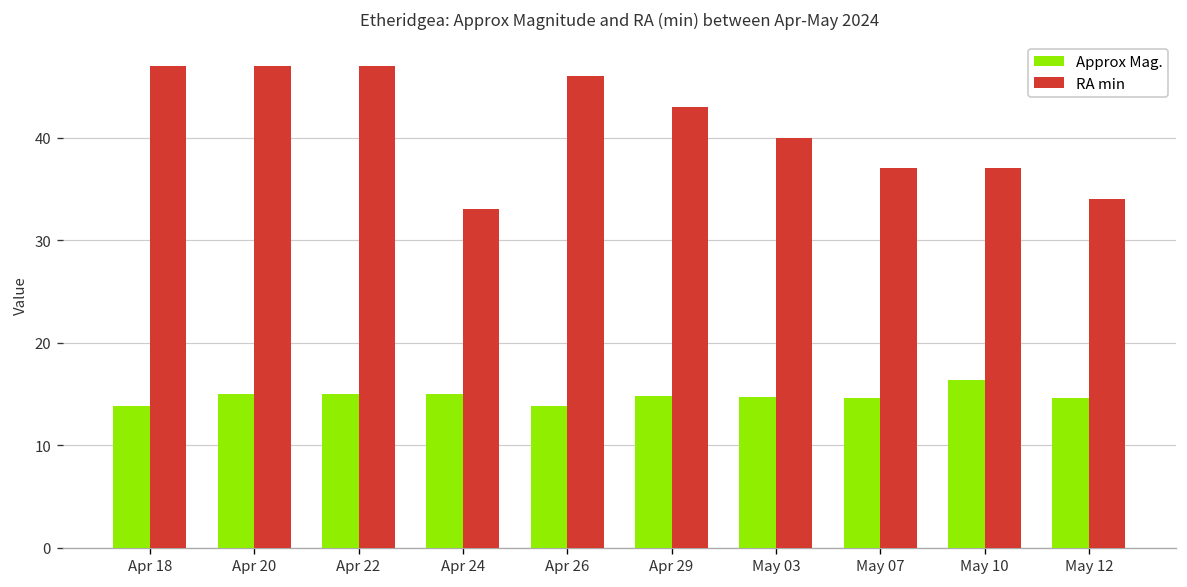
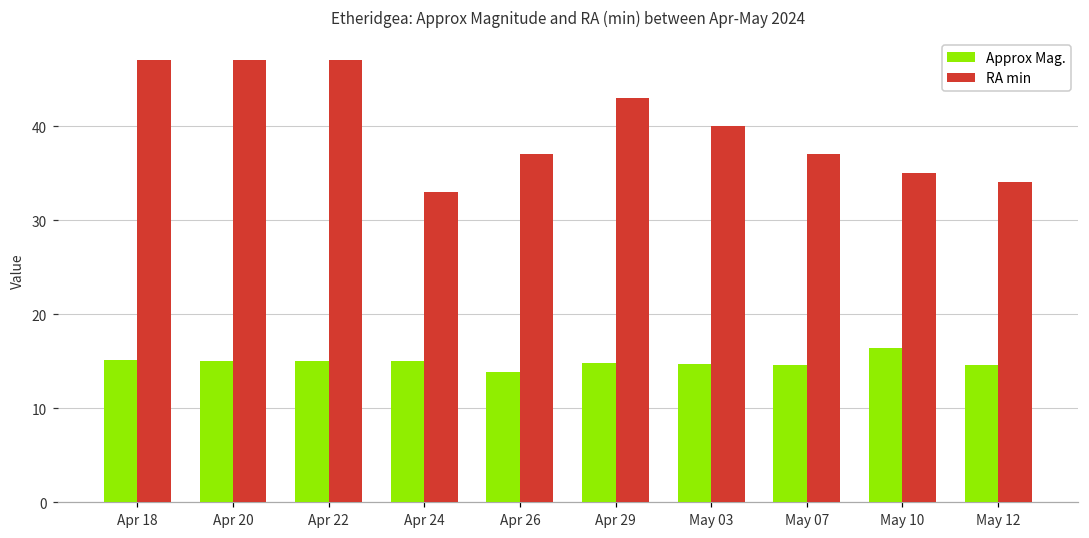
Approx Mag., Apr 18: 14 -> 15
RA min, Apr 26: 46 -> 37
RA min, May 10: 37 -> 35
